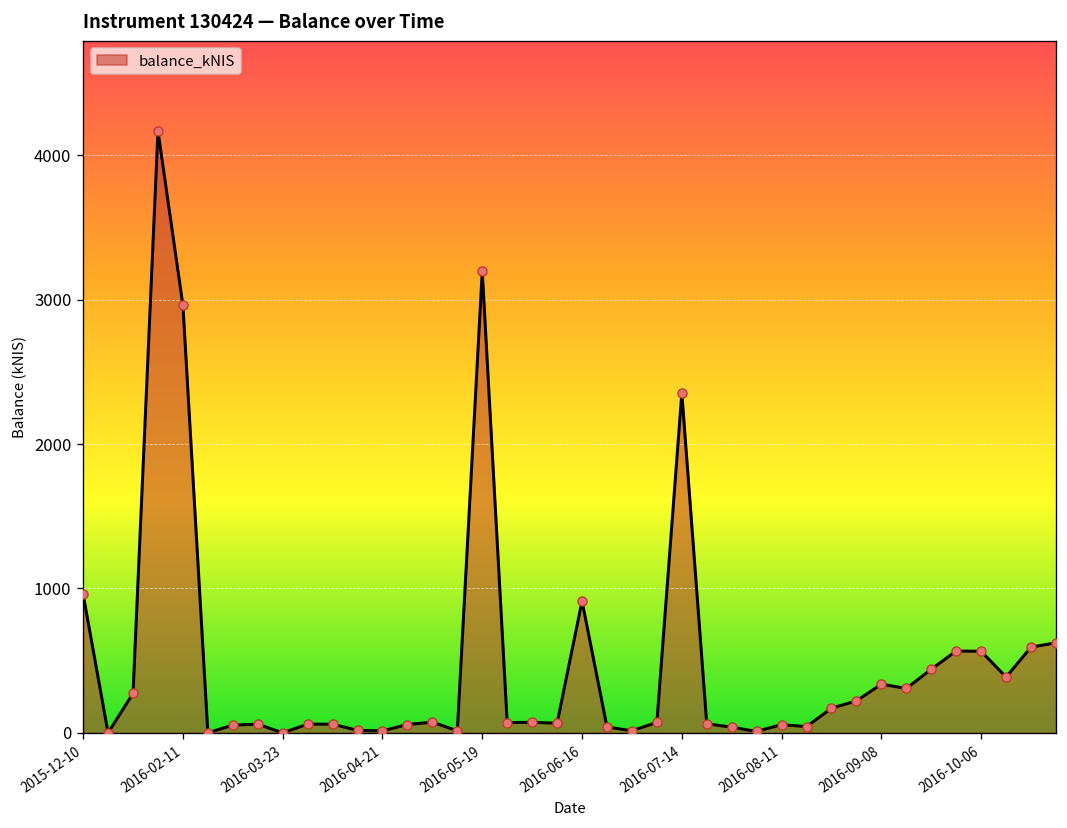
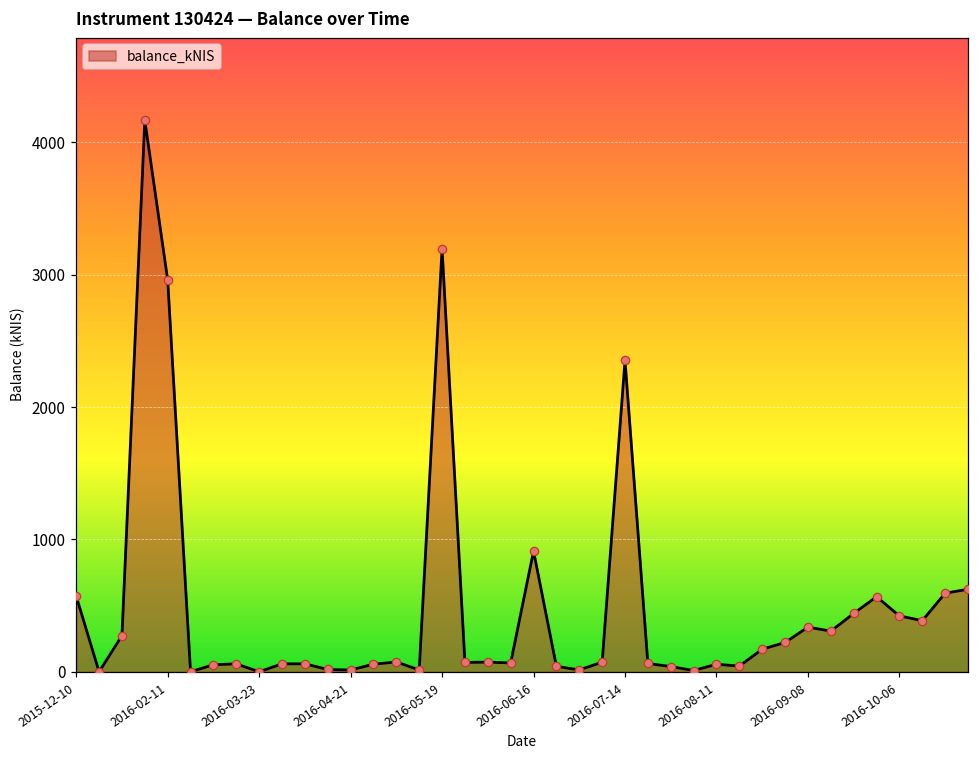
2015-12-10: 960 -> 570
2016-10-06: 560 -> 420
